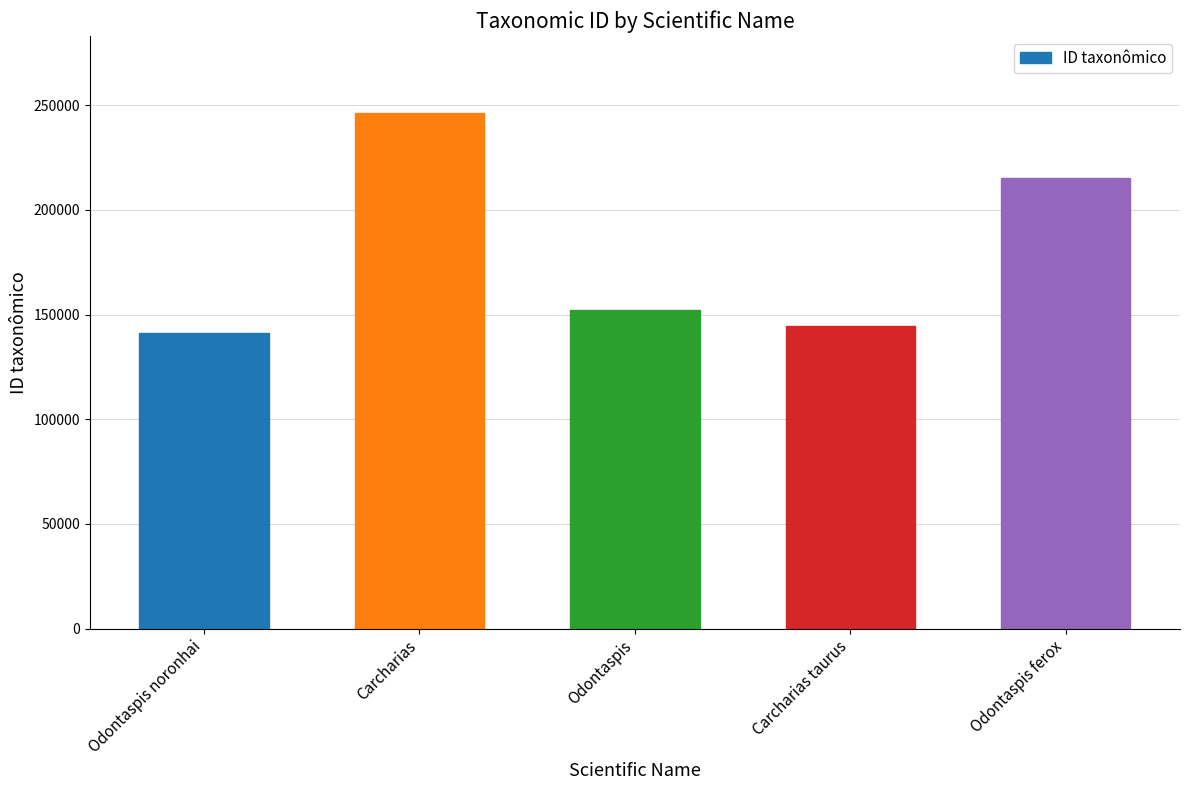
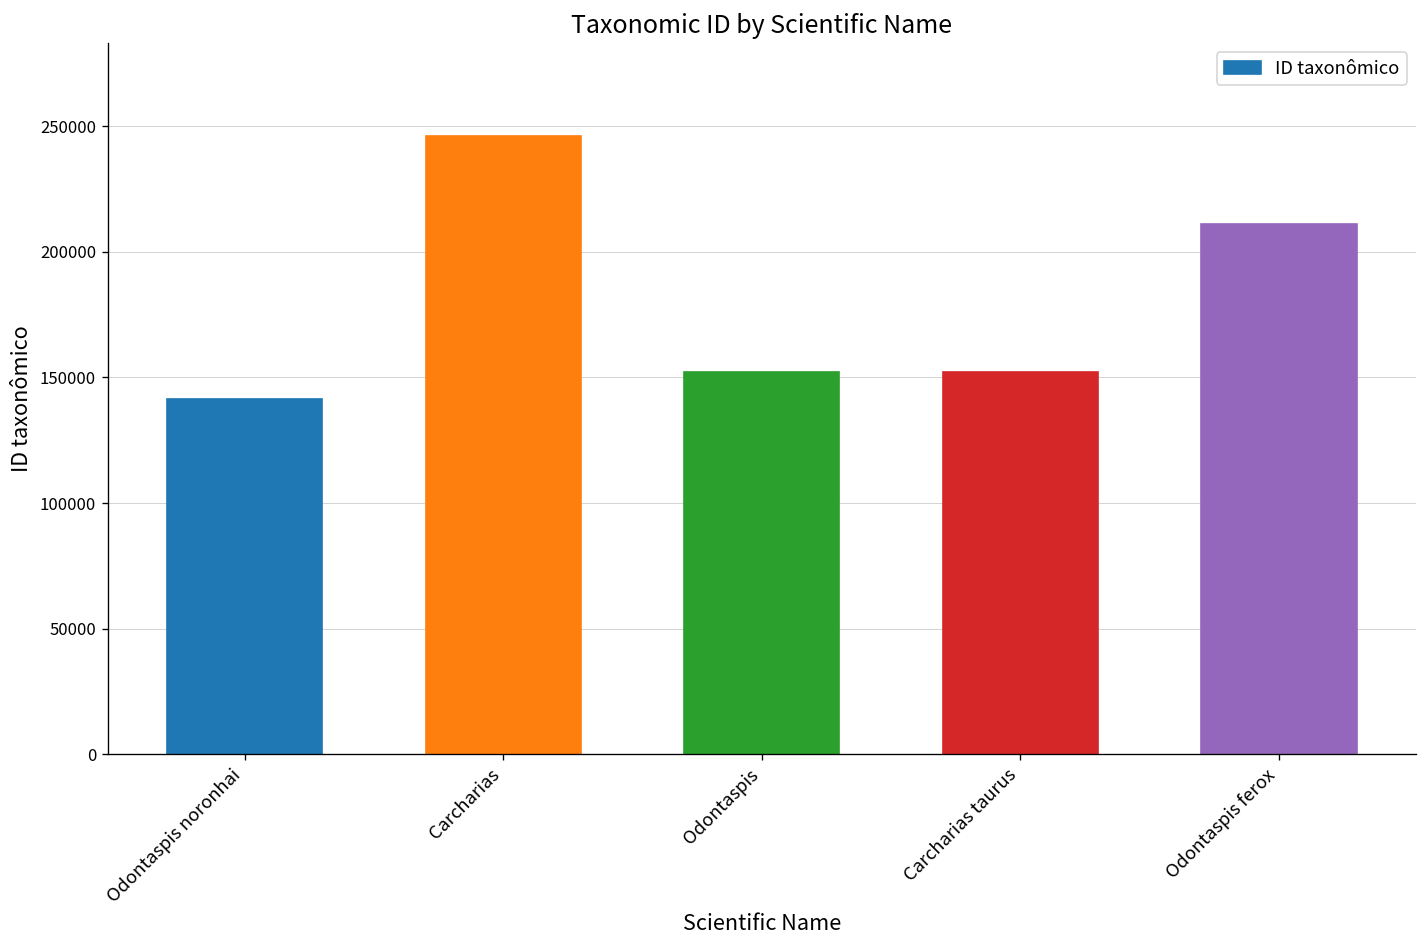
Carcharias taurus: 145000 -> 152000
Odontaspis ferox: 215000 -> 211000
